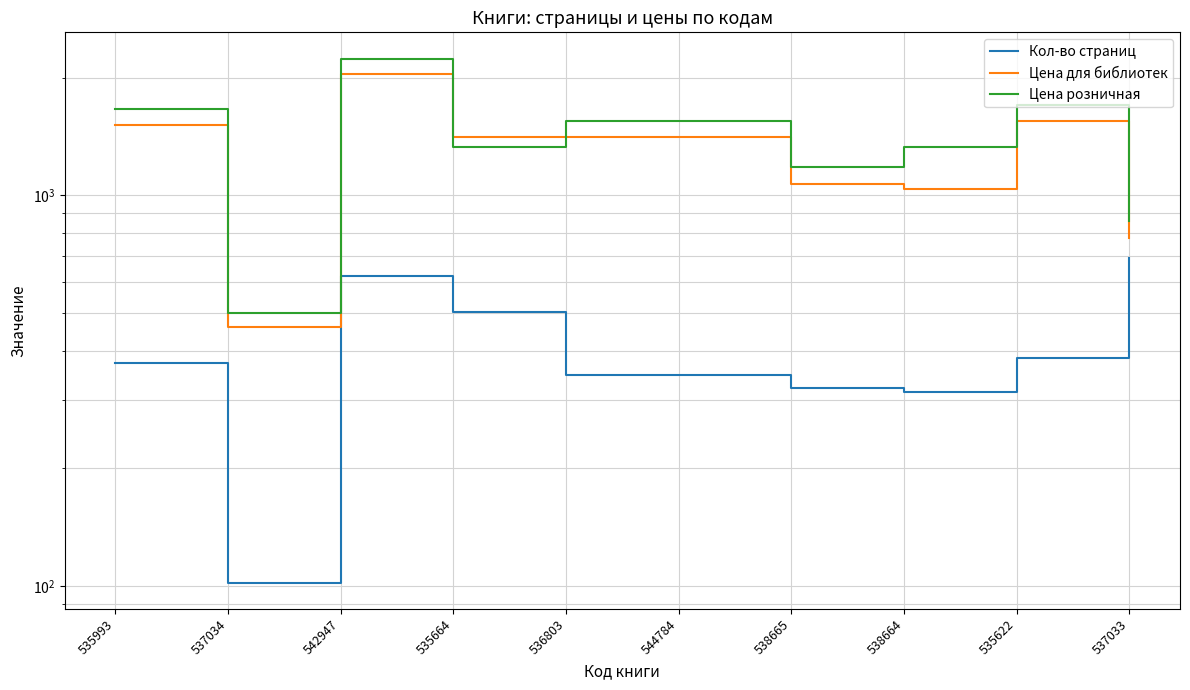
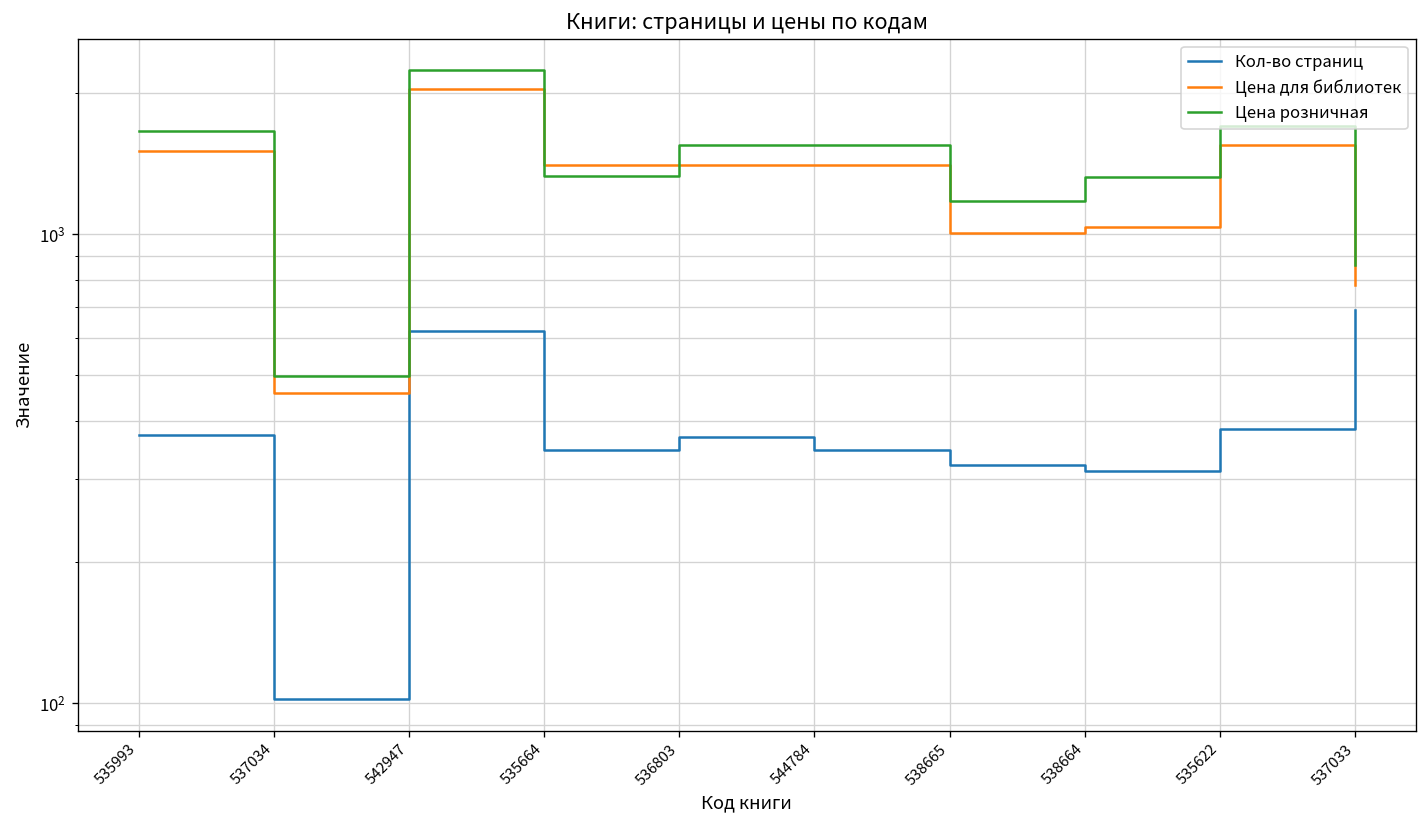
Кол-во страниц, 535664: 500 -> 350
Кол-во страниц, 536803: 350 -> 370
Цена для библиотек, 538665: 1070 -> 1010
